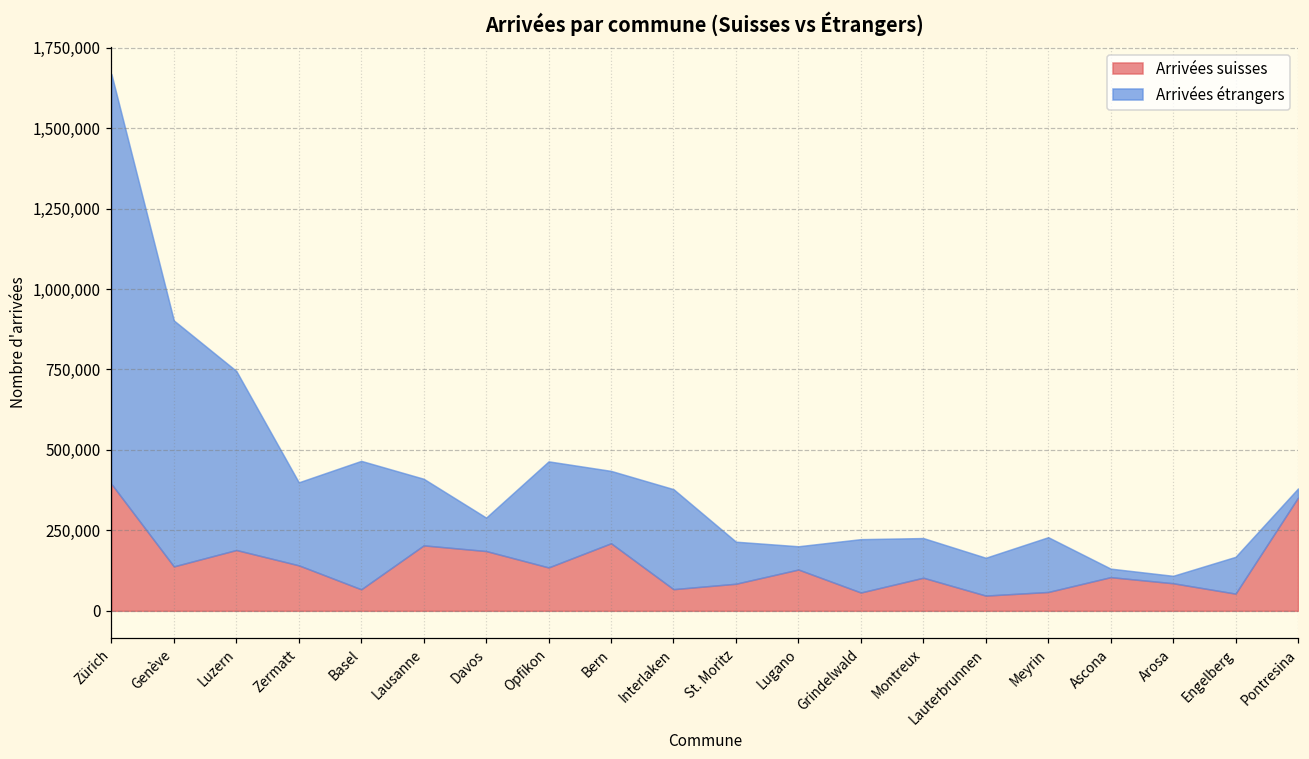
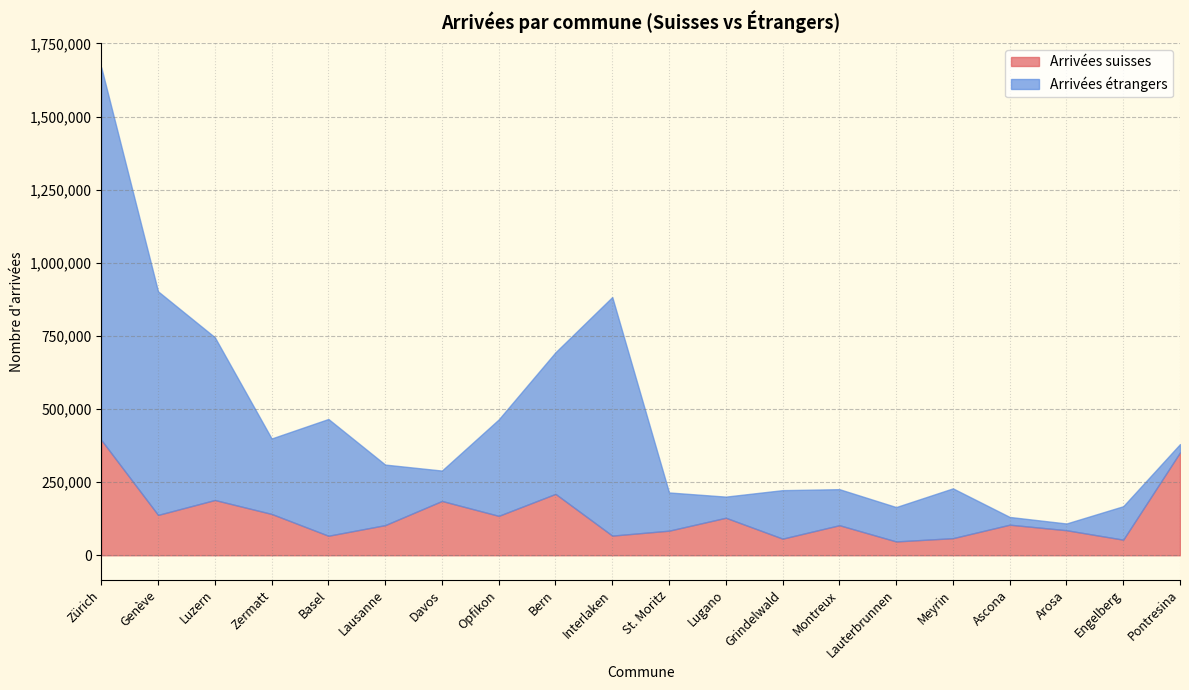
Arrivées suisses, Lausanne: 200,000 -> 100,000
Arrivées étrangers, Bern: 220,000 -> 480,000
Arrivées étrangers, Interlaken: 310,000 -> 820,000
